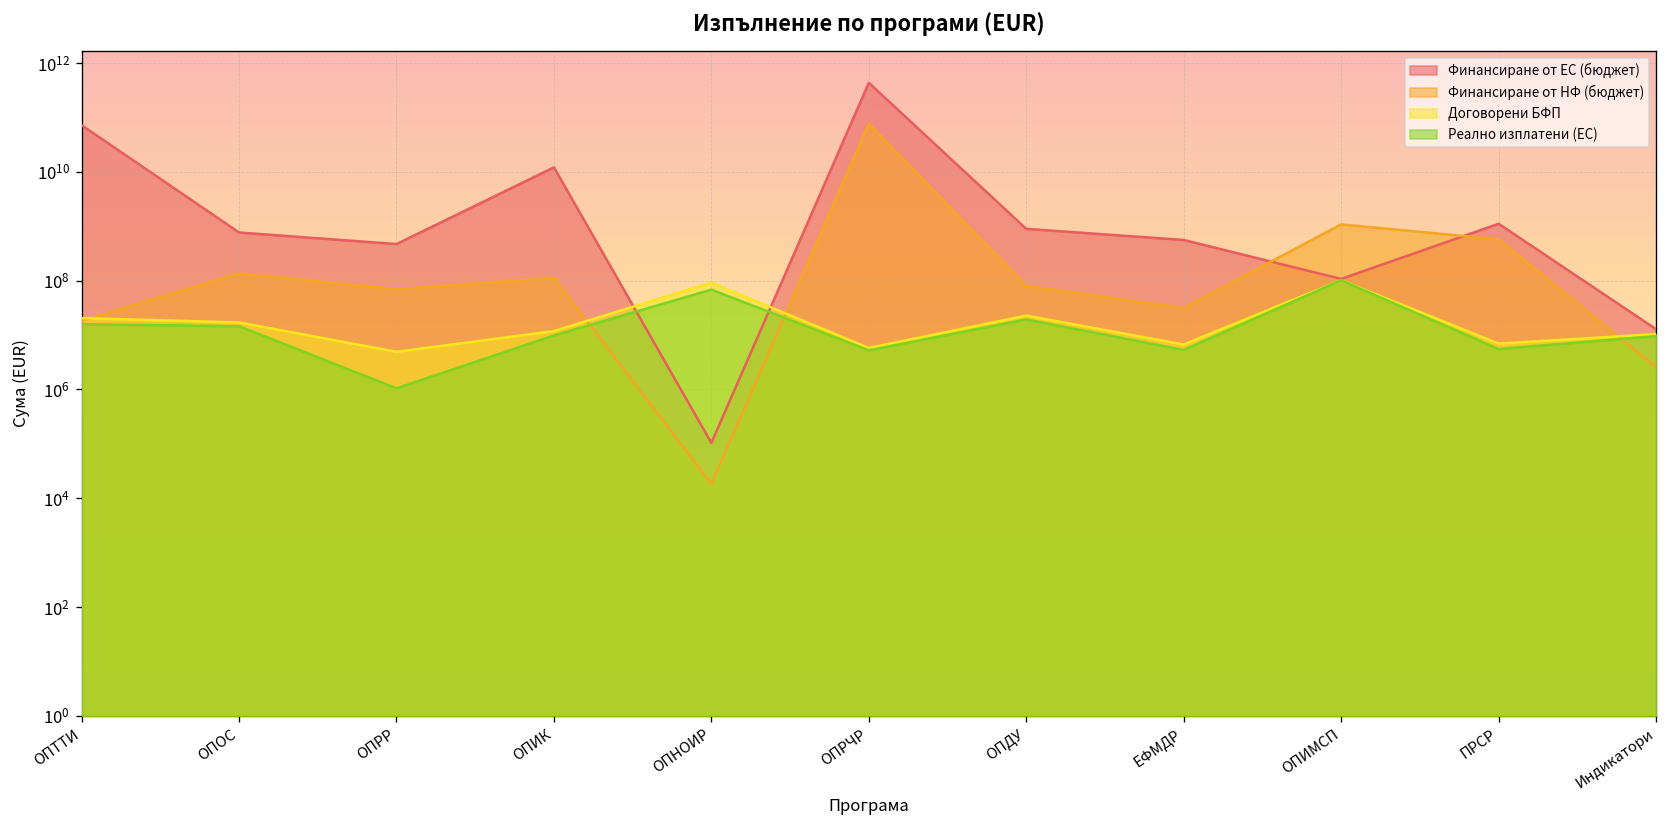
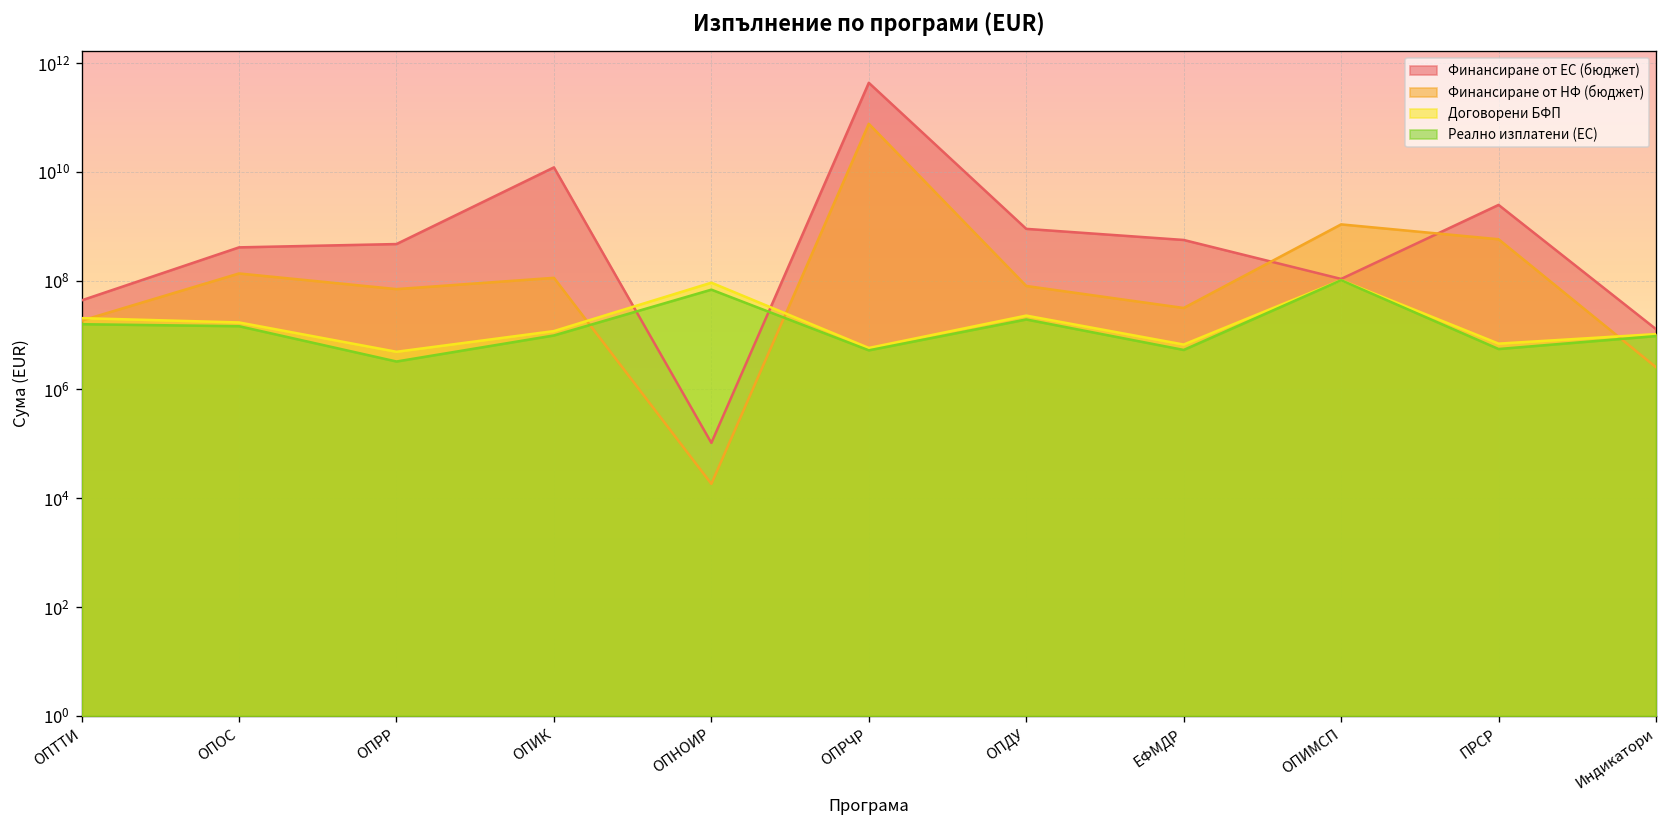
Финансиране от ЕС (бюджет), ОПТТИ: 70000000000 -> 40000000
Финансиране от ЕС (бюджет), ОПОС: 800000000 -> 400000000
Реално изплатени (ЕС), ОПРР: 1100000 -> 3000000
Финансиране от ЕС (бюджет), ПРСР: 1100000000 -> 2000000000
